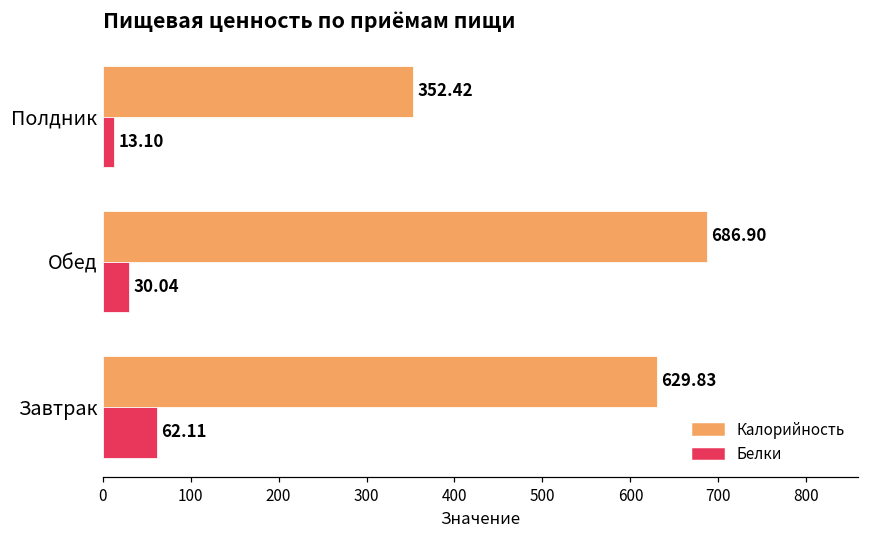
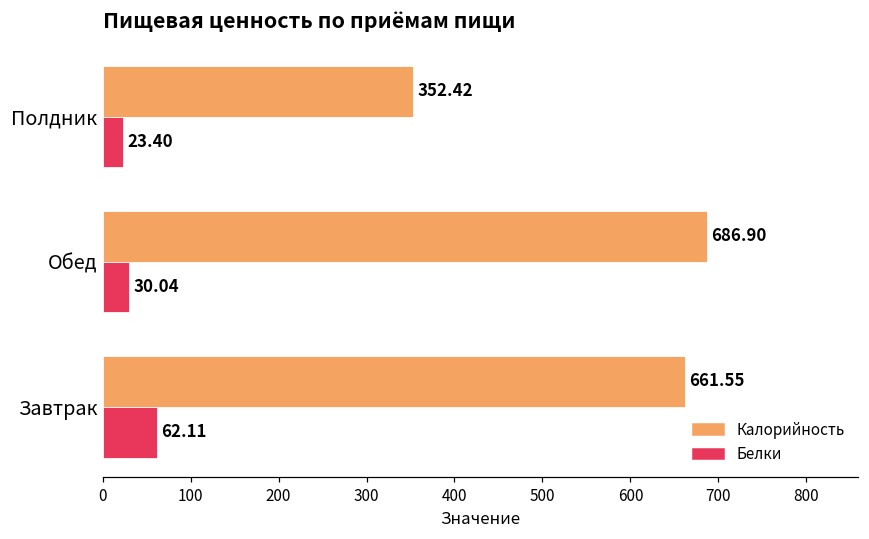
Белки, Полдник: 13.10 -> 23.40
Калорийность, Завтрак: 629.83 -> 661.55
